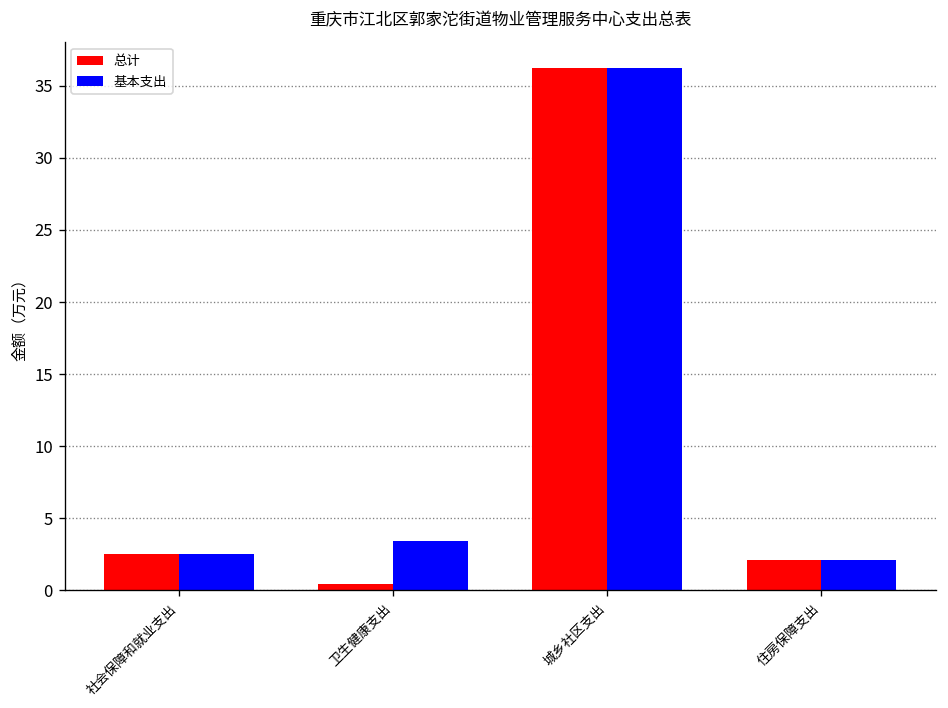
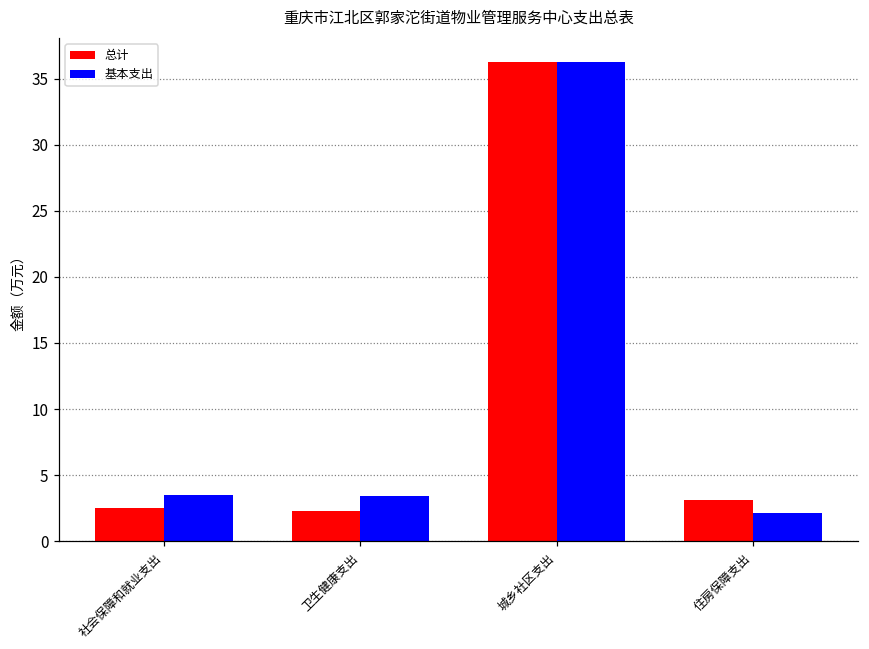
基本支出, 社会保障和就业支出: 2.5 -> 3.5
总计, 卫生健康支出: 0.5 -> 2.3
总计, 住房保障支出: 2.1 -> 3.1
